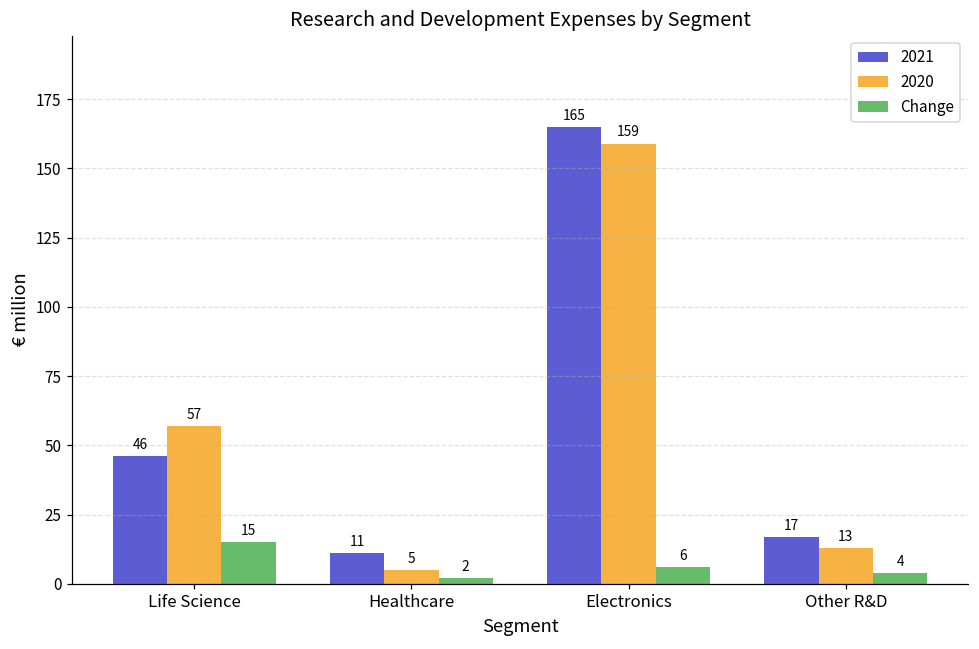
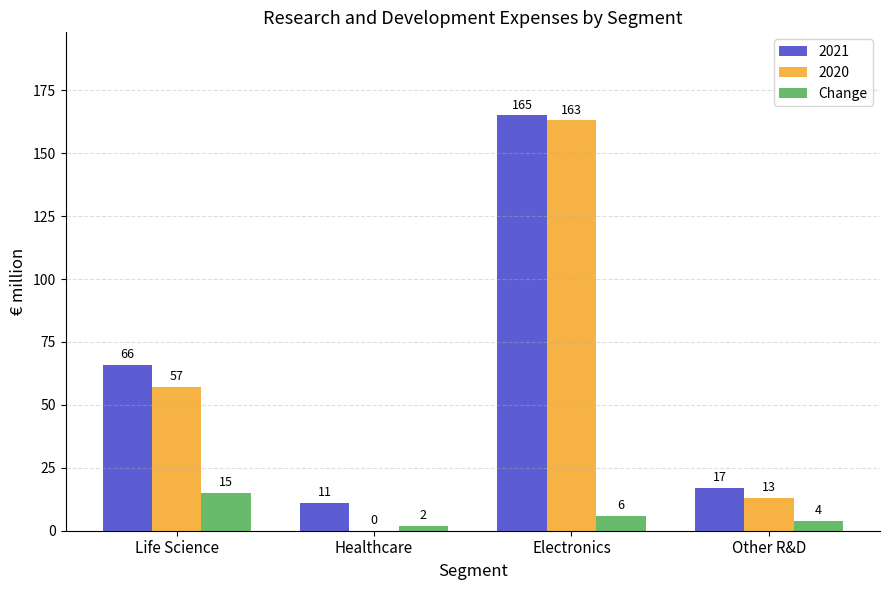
2021, Life Science: 46 -> 66
2020, Healthcare: 5 -> 0
2020, Electronics: 159 -> 163
